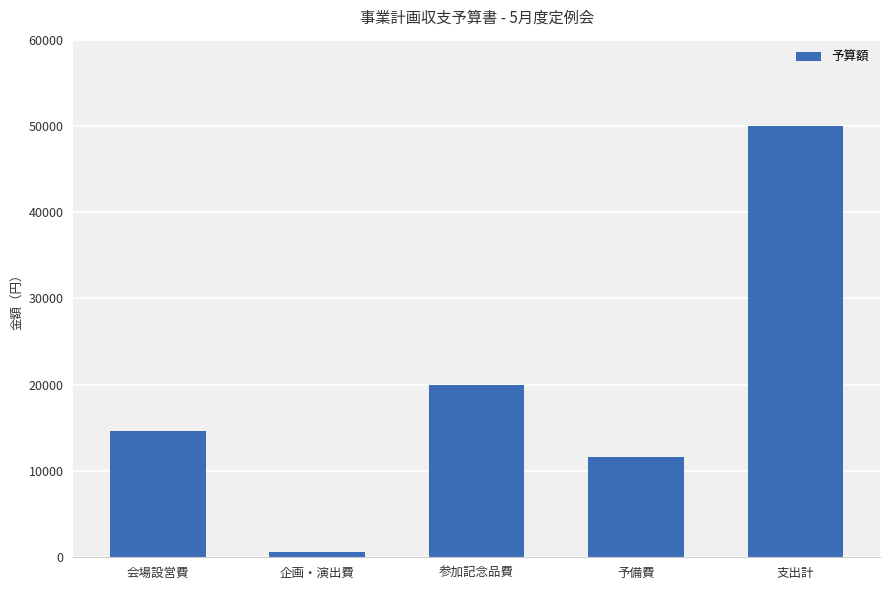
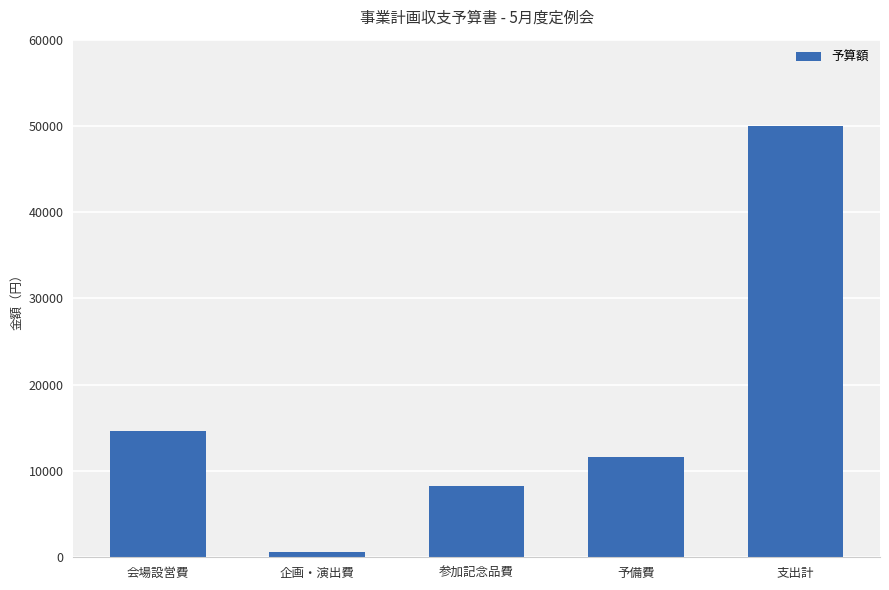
参加記念品費: 20000 -> 8000
